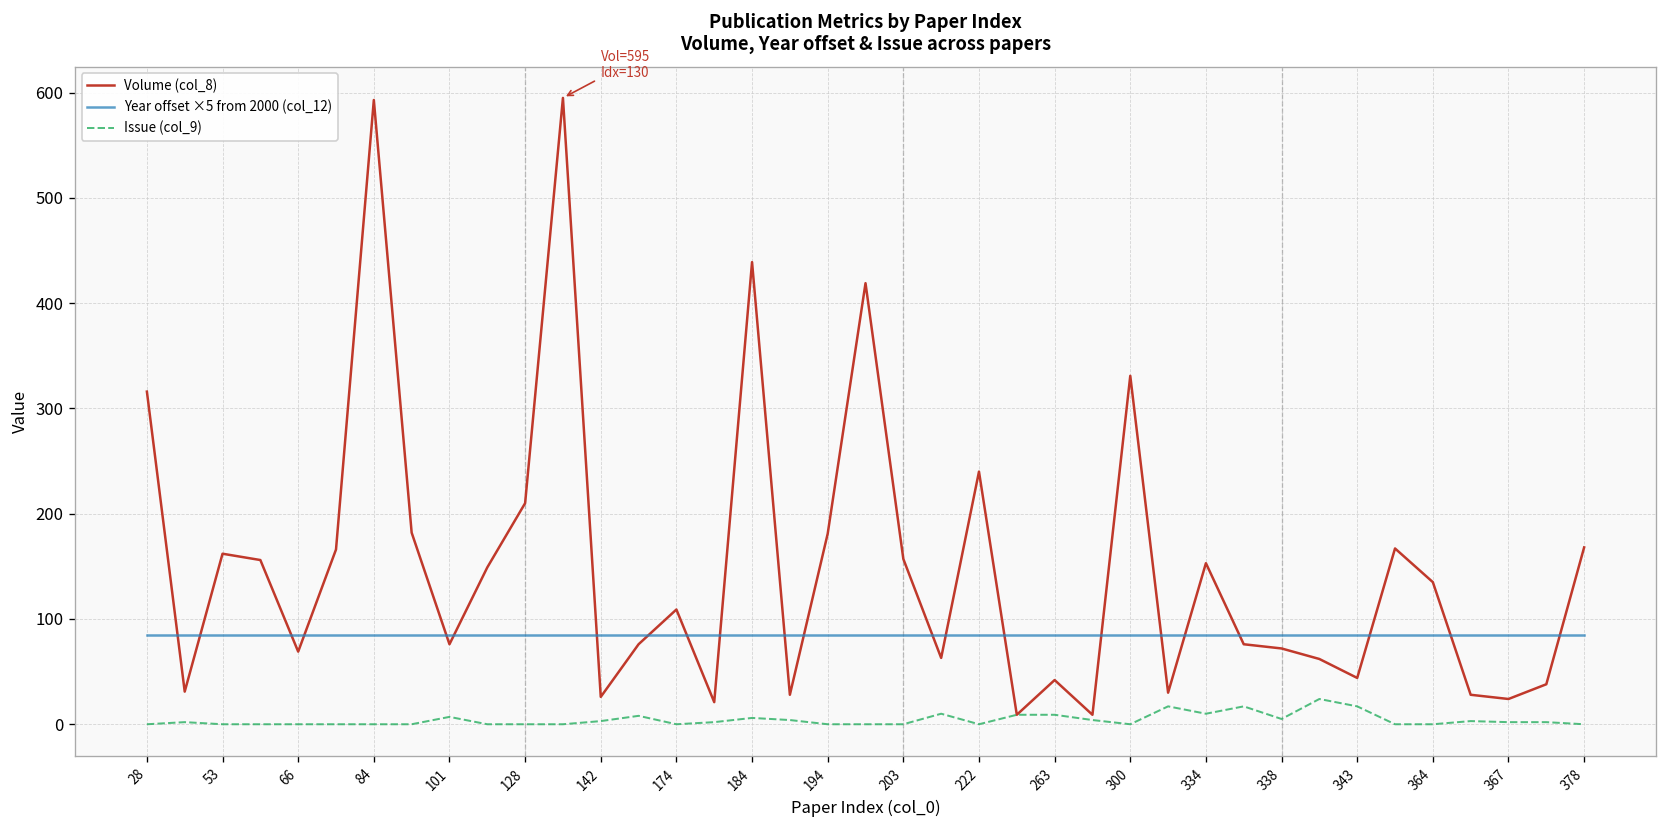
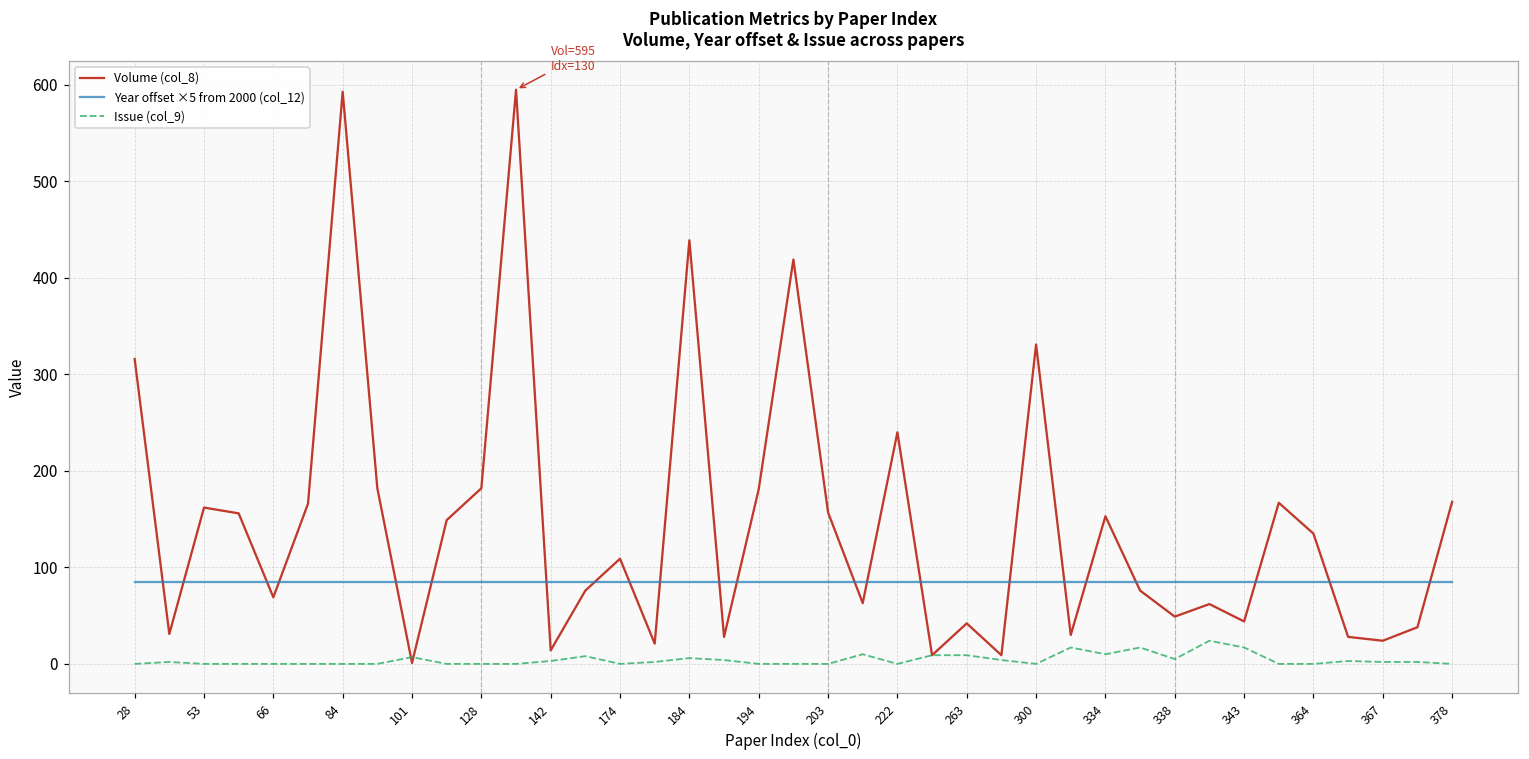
Volume (col_8), 101: 80 -> 0
Volume (col_8), 128: 210 -> 180
Volume (col_8), 142: 30 -> 10
Volume (col_8), 338: 70 -> 50
